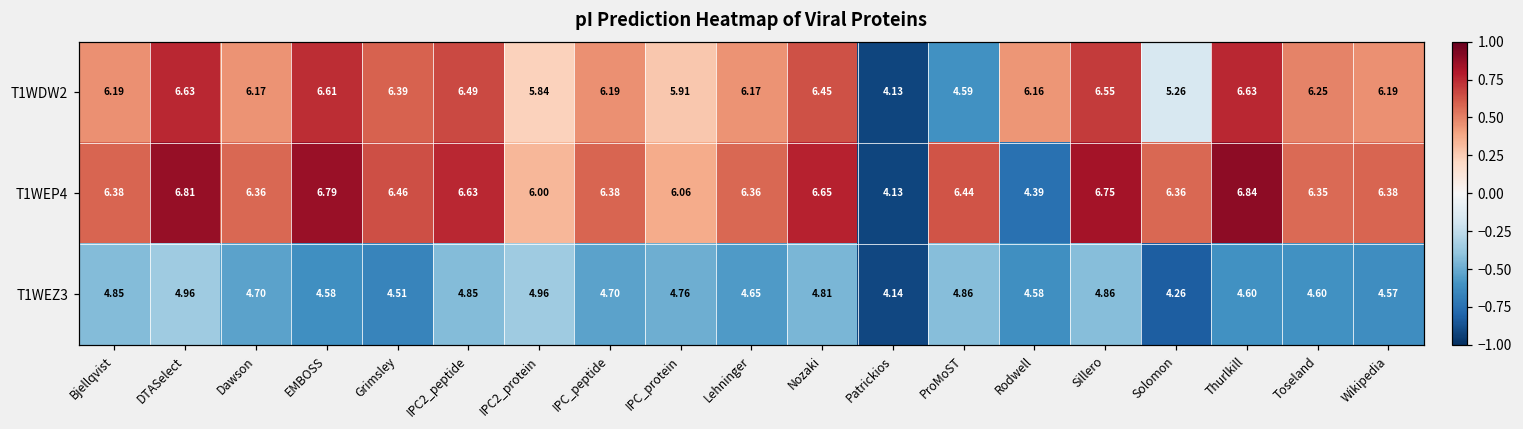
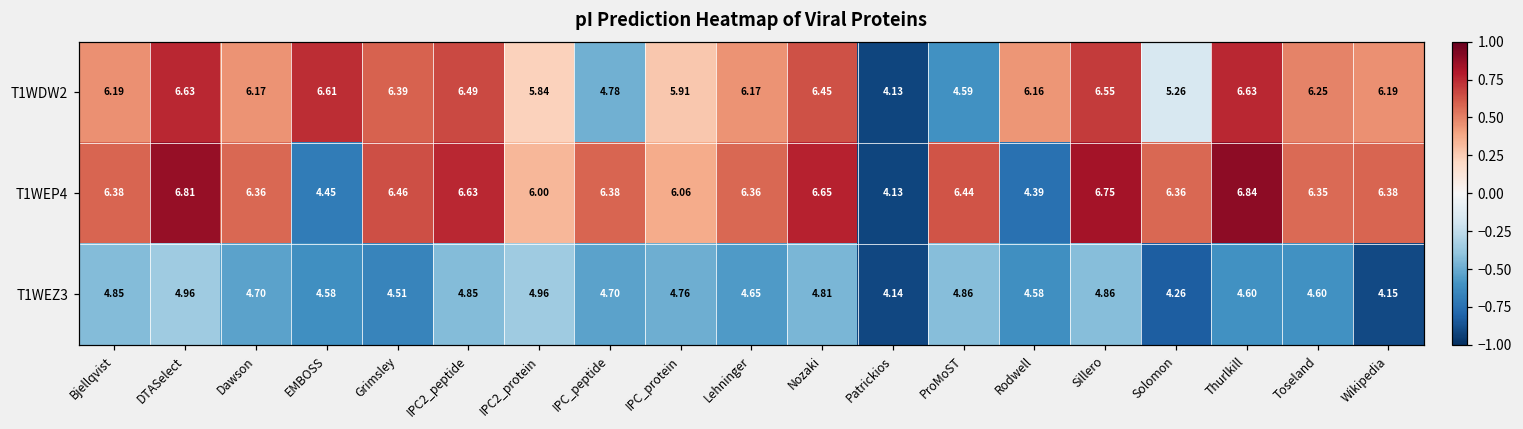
T1WDW2, IPC_peptide: 6.19 -> 4.78
T1WEP4, EMBOSS: 6.79 -> 4.45
T1WEZ3, Wikipedia: 4.57 -> 4.15
